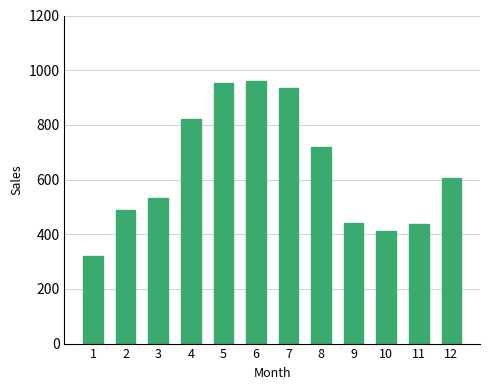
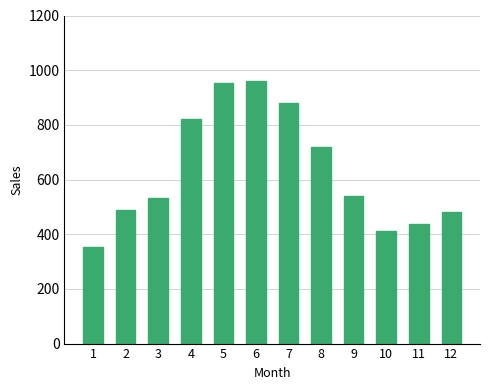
1: 320 -> 350
7: 940 -> 880
9: 440 -> 540
12: 610 -> 480
